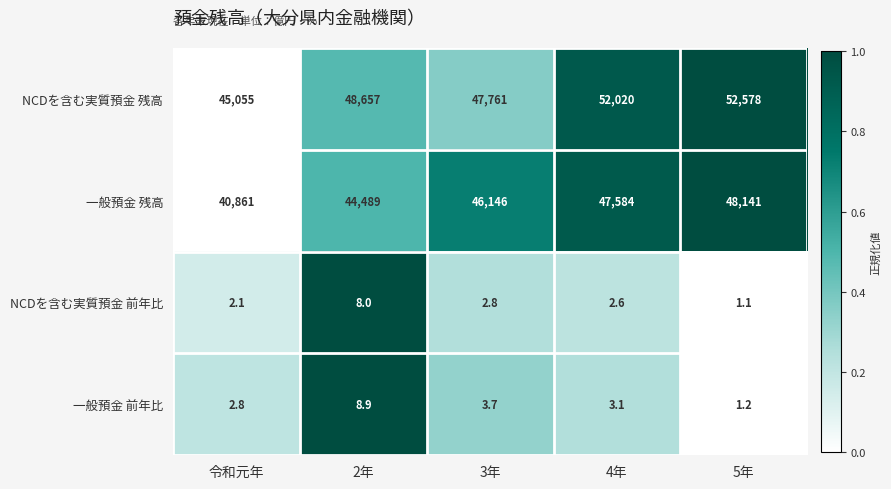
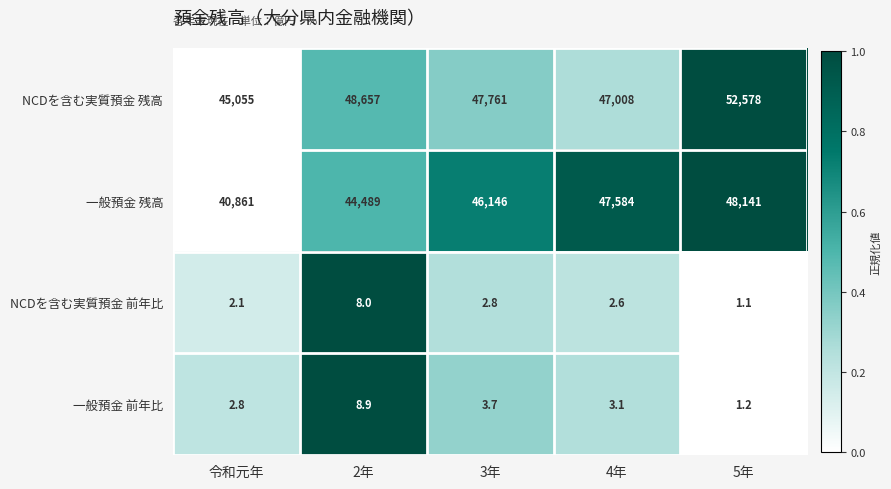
NCDを含む実質預金 残高, 4年: 52,020 -> 47,008
